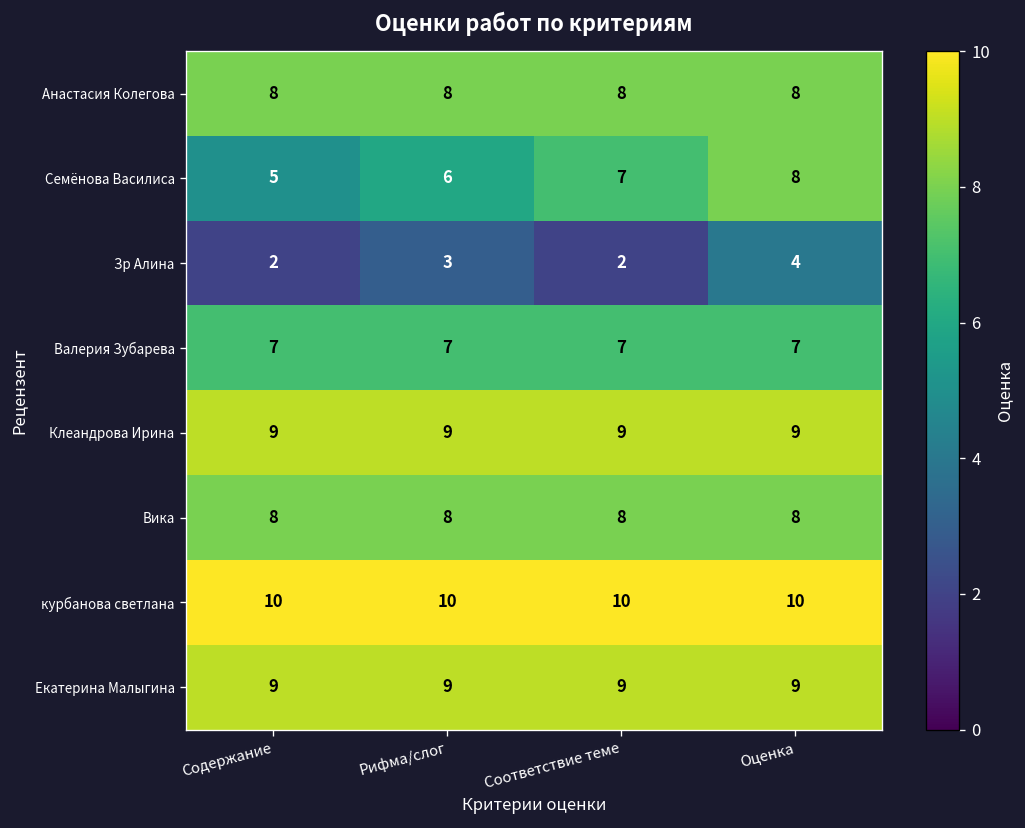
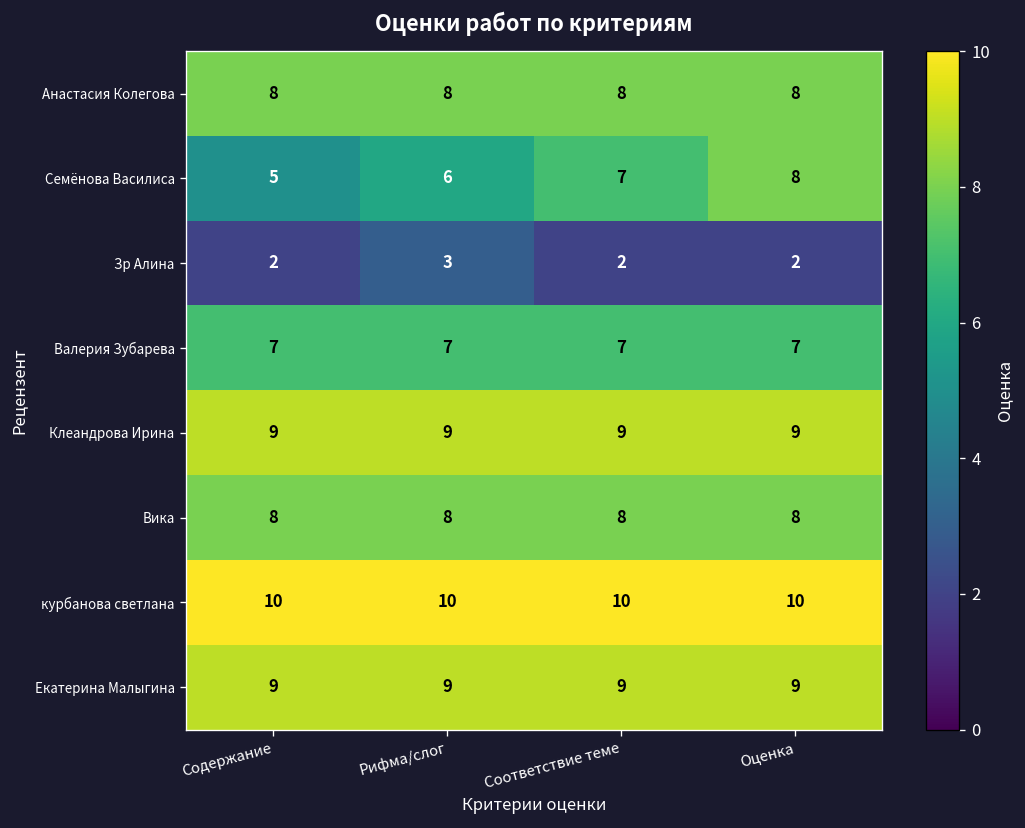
Зр Алина, Оценка: 4 -> 2
